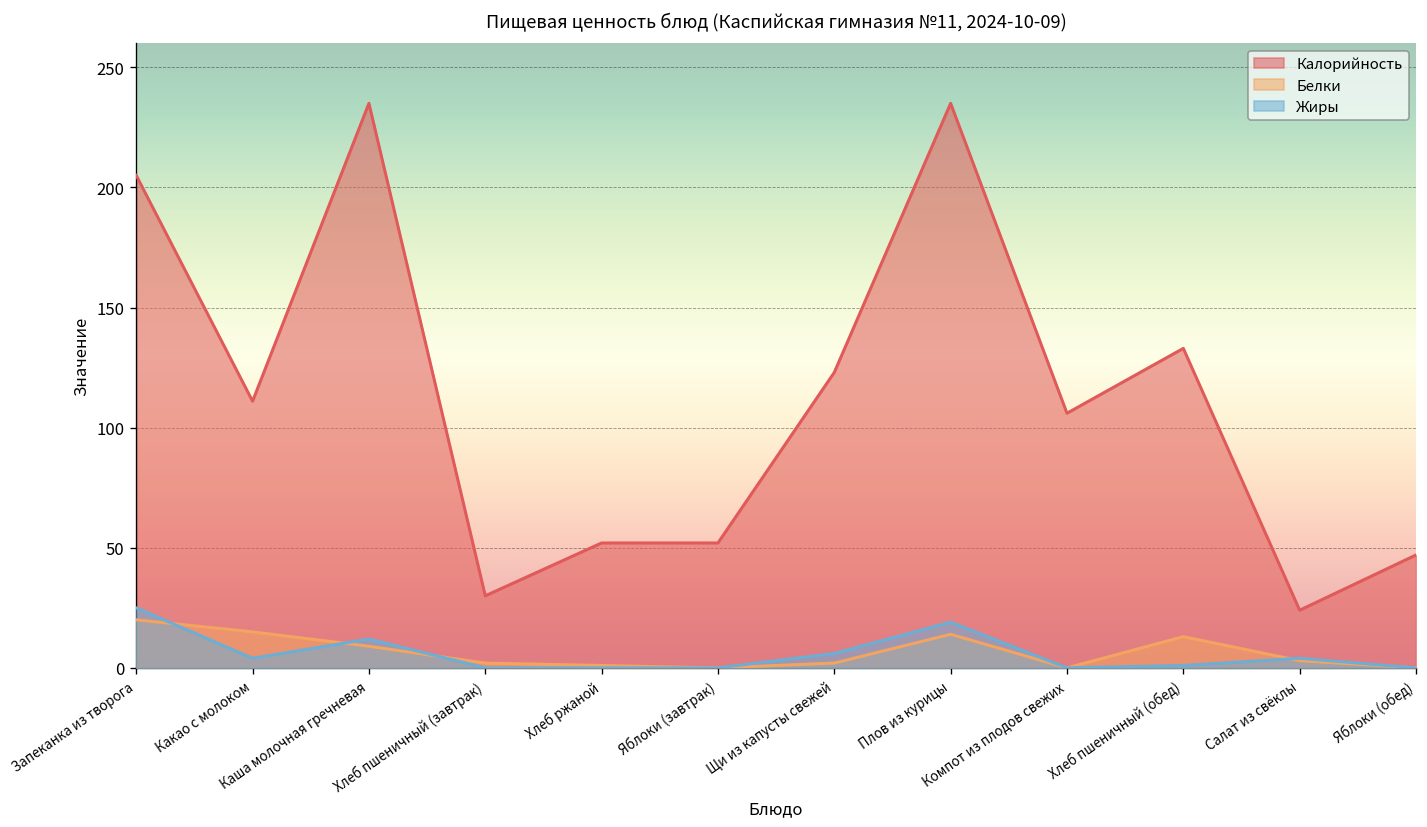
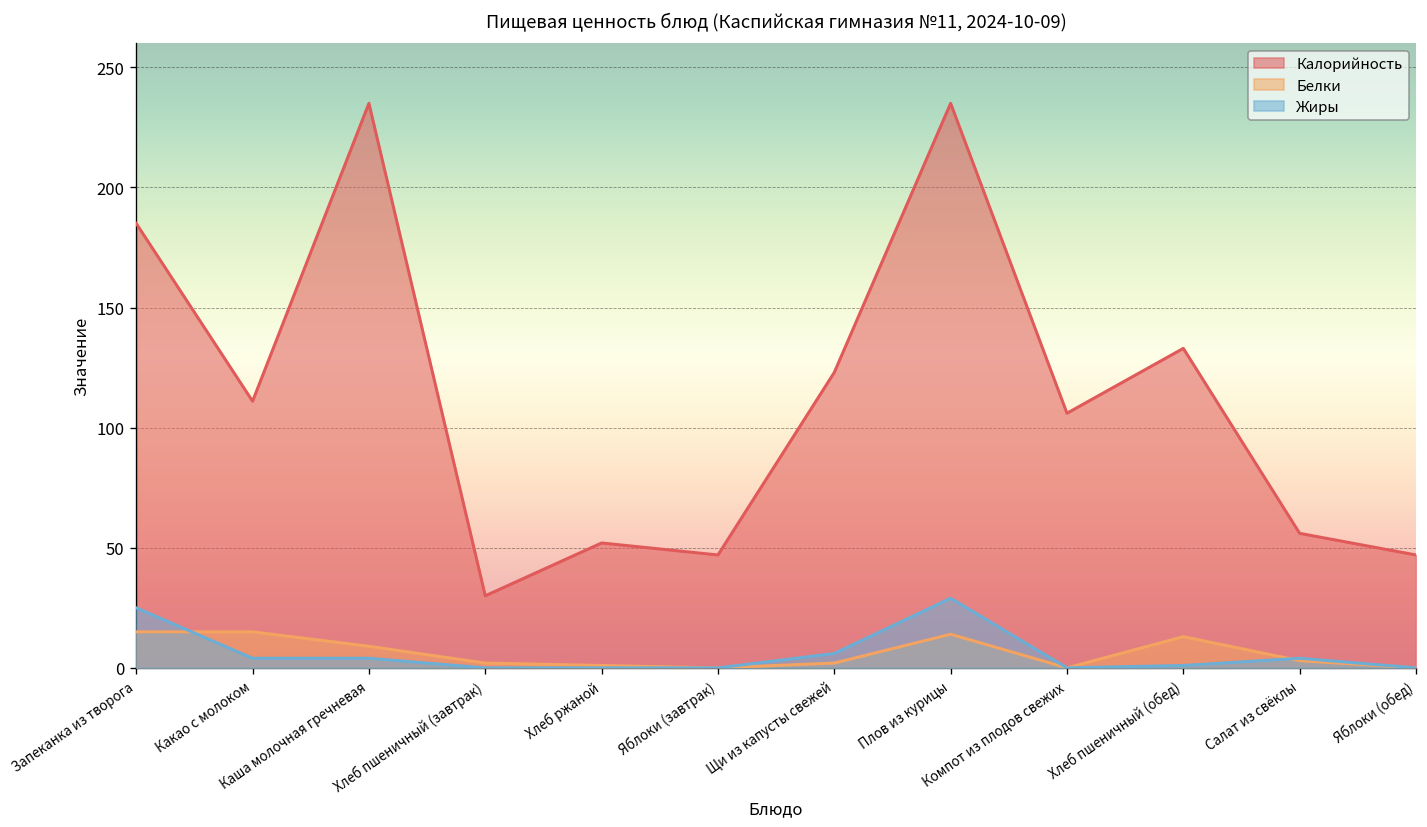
Калорийность, Запеканка из творога: 205 -> 185
Белки, Запеканка из творога: 20 -> 15
Жиры, Каша молочная гречневая: 12 -> 4
Калорийность, Яблоки (завтрак): 52 -> 47
Жиры, Плов из курицы: 19 -> 29
Калорийность, Салат из свёклы: 24 -> 56
